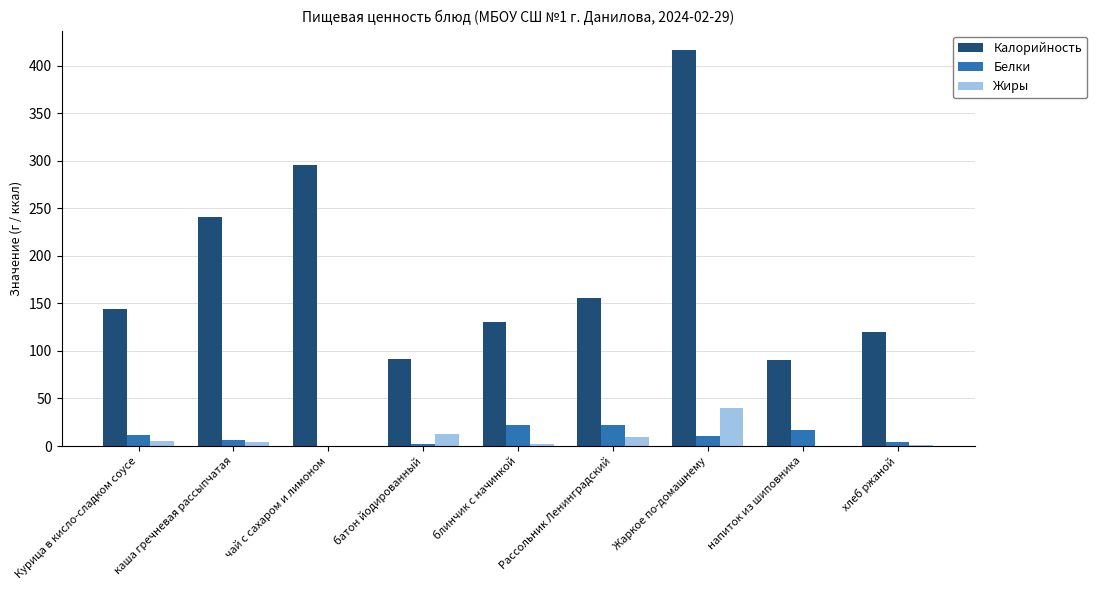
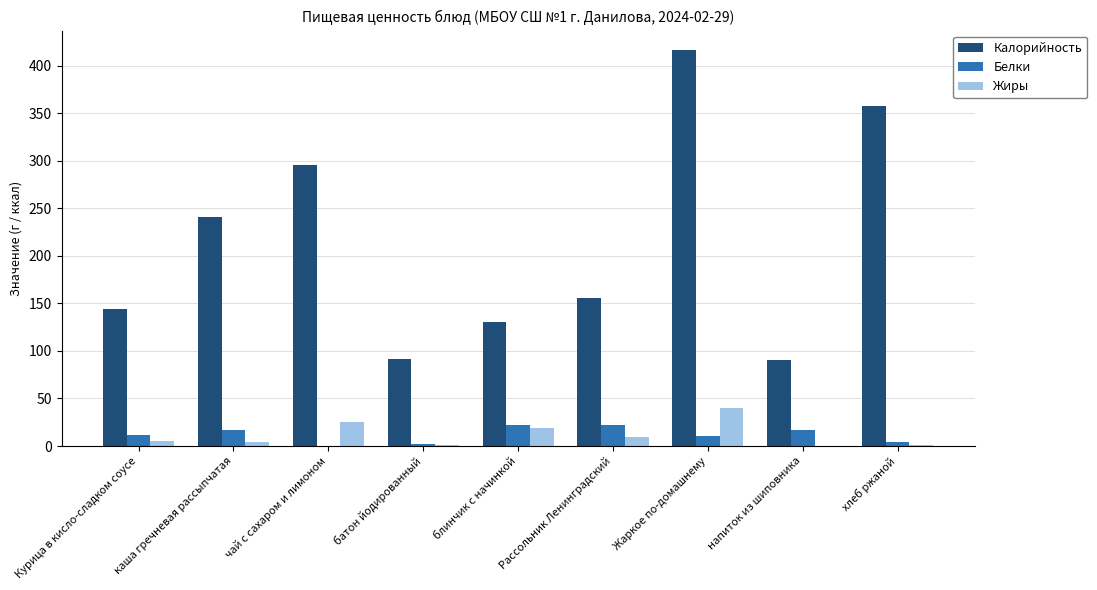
Белки, каша гречневая рассыпчатая: 10 -> 20
Жиры, чай с сахаром и лимоном: 0 -> 30
Жиры, батон йодированный: 10 -> 0
Жиры, блинчик с начинкой: 0 -> 20
Калорийность, хлеб ржаной: 120 -> 360
